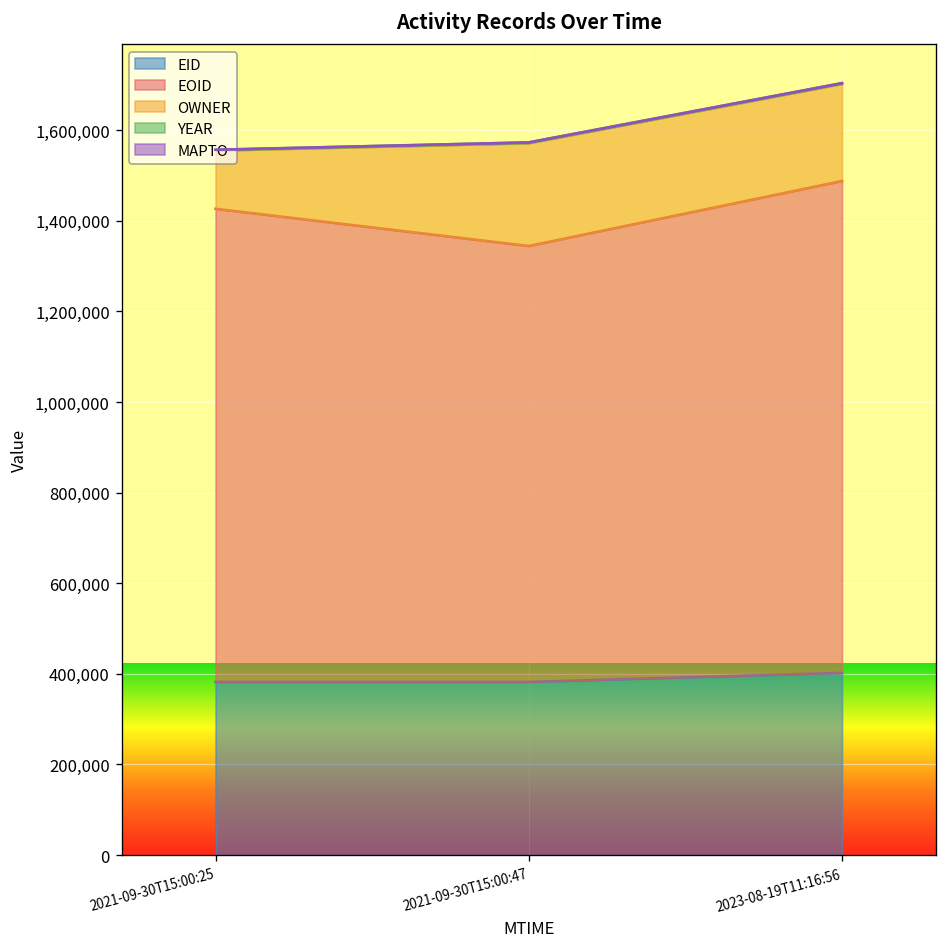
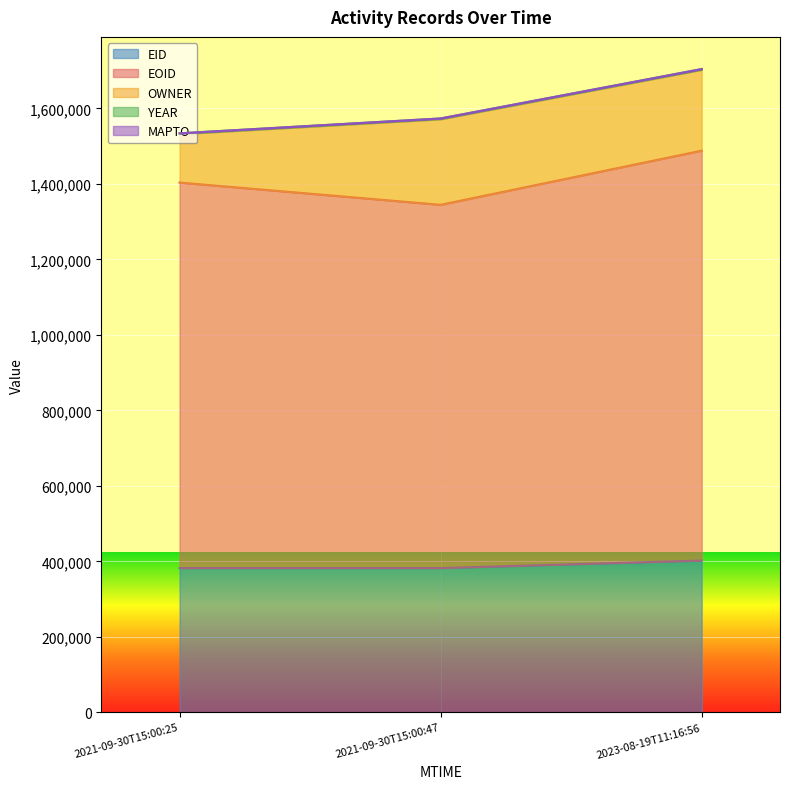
EOID, 2021-09-30T15:00:25: 1,040,000 -> 1,020,000
